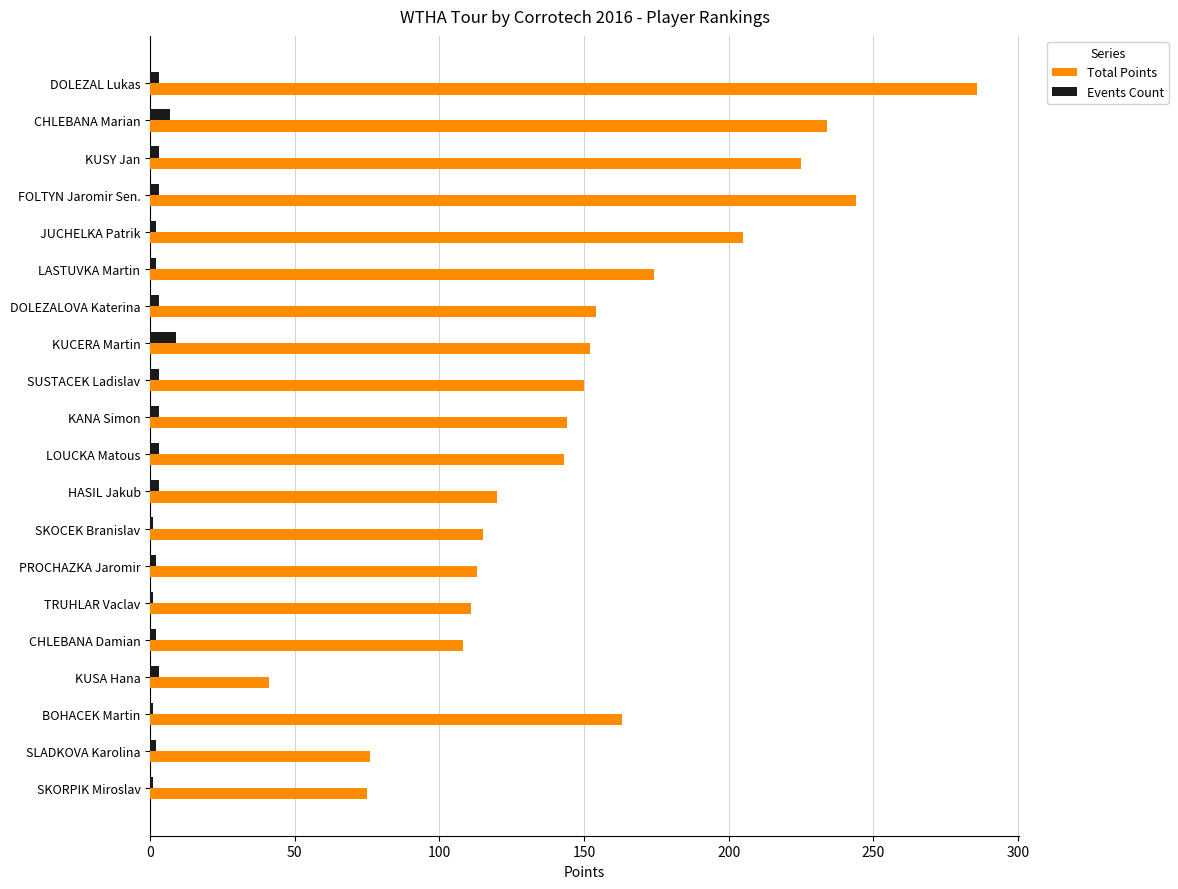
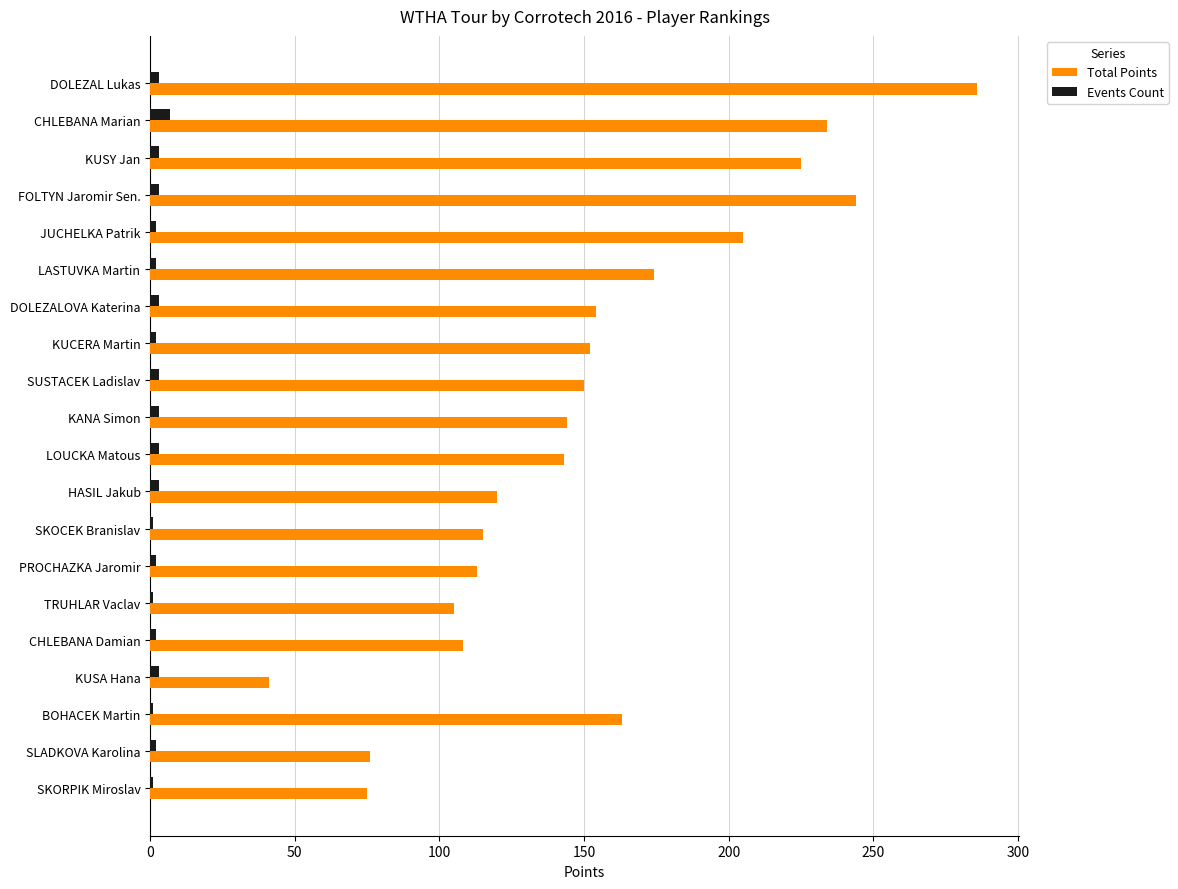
Events Count, KUCERA Martin: 9 -> 2
Total Points, TRUHLAR Vaclav: 111 -> 105
